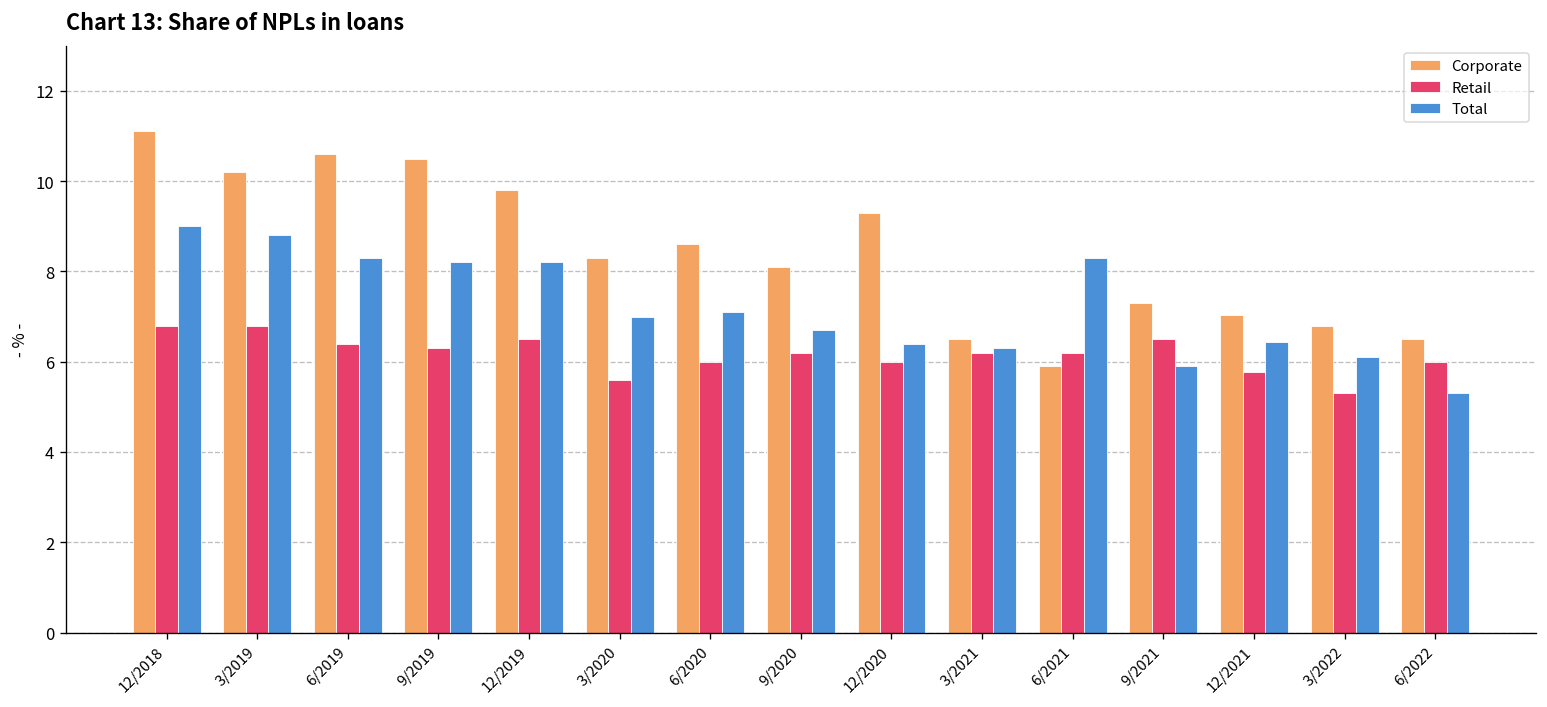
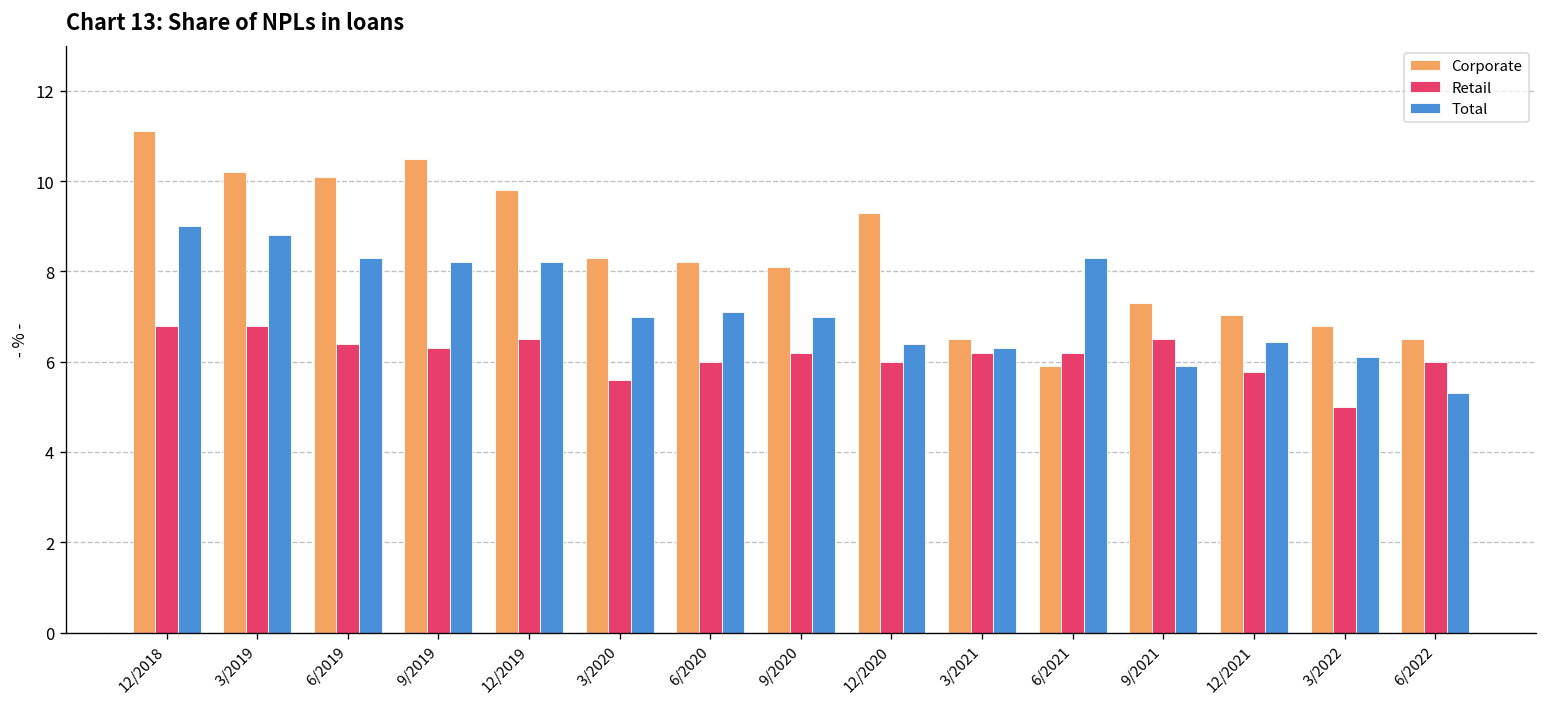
Corporate, 6/2019: 10.6 -> 10.1
Corporate, 6/2020: 8.6 -> 8.2
Total, 9/2020: 6.7 -> 7.0
Retail, 3/2022: 5.3 -> 5.0
